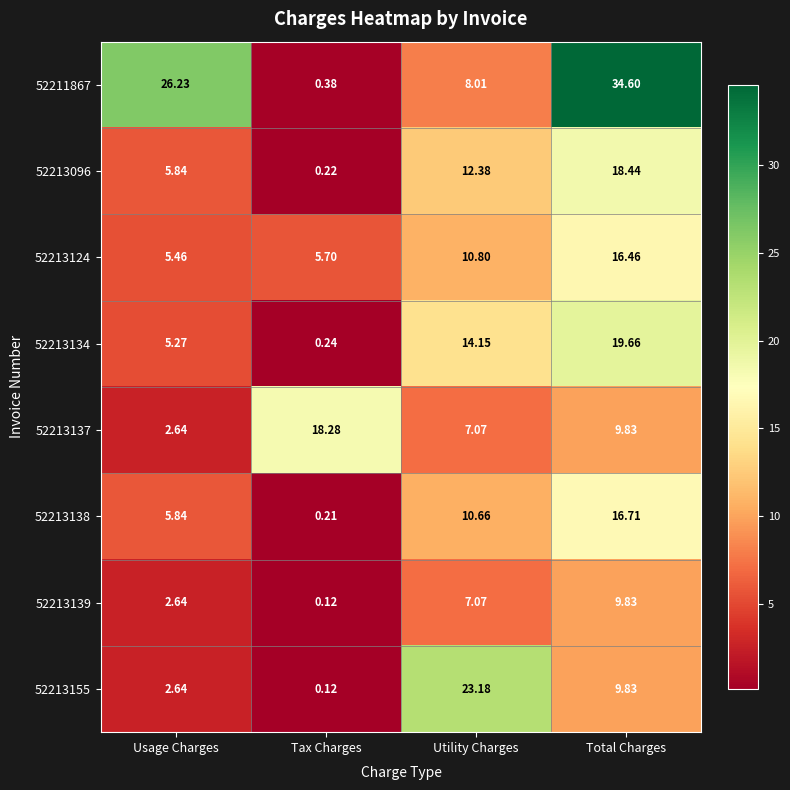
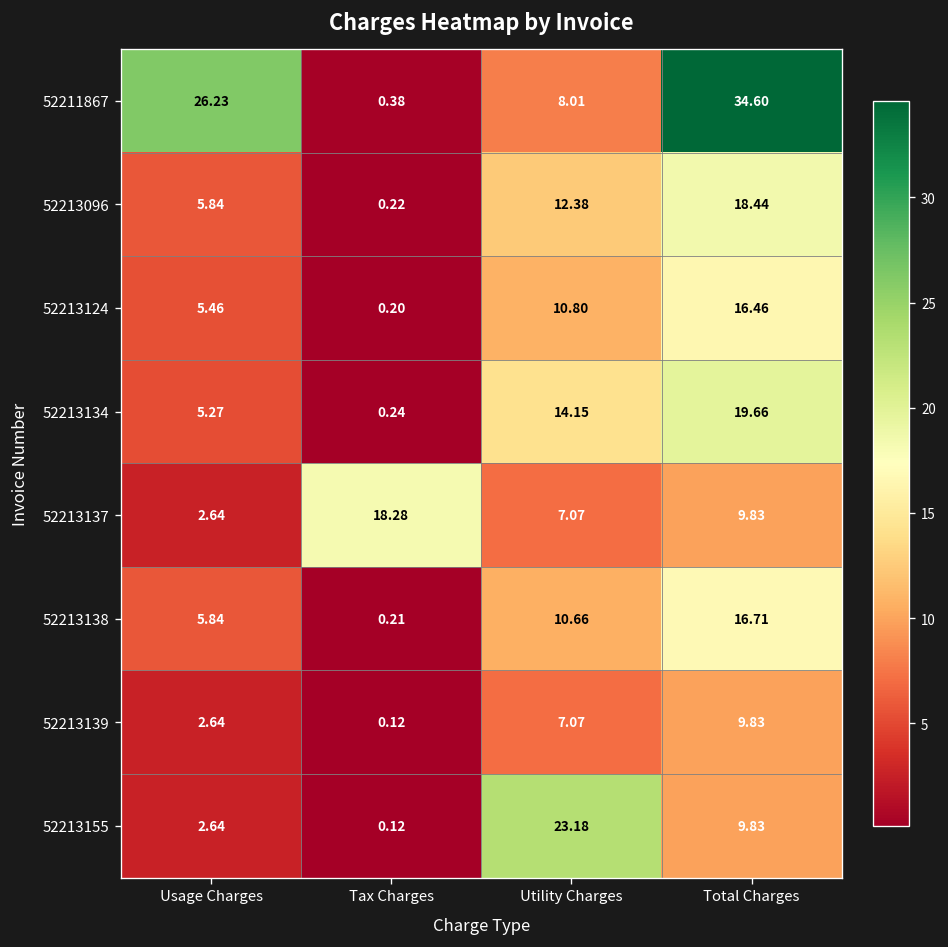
52213124, Tax Charges: 5.70 -> 0.20
